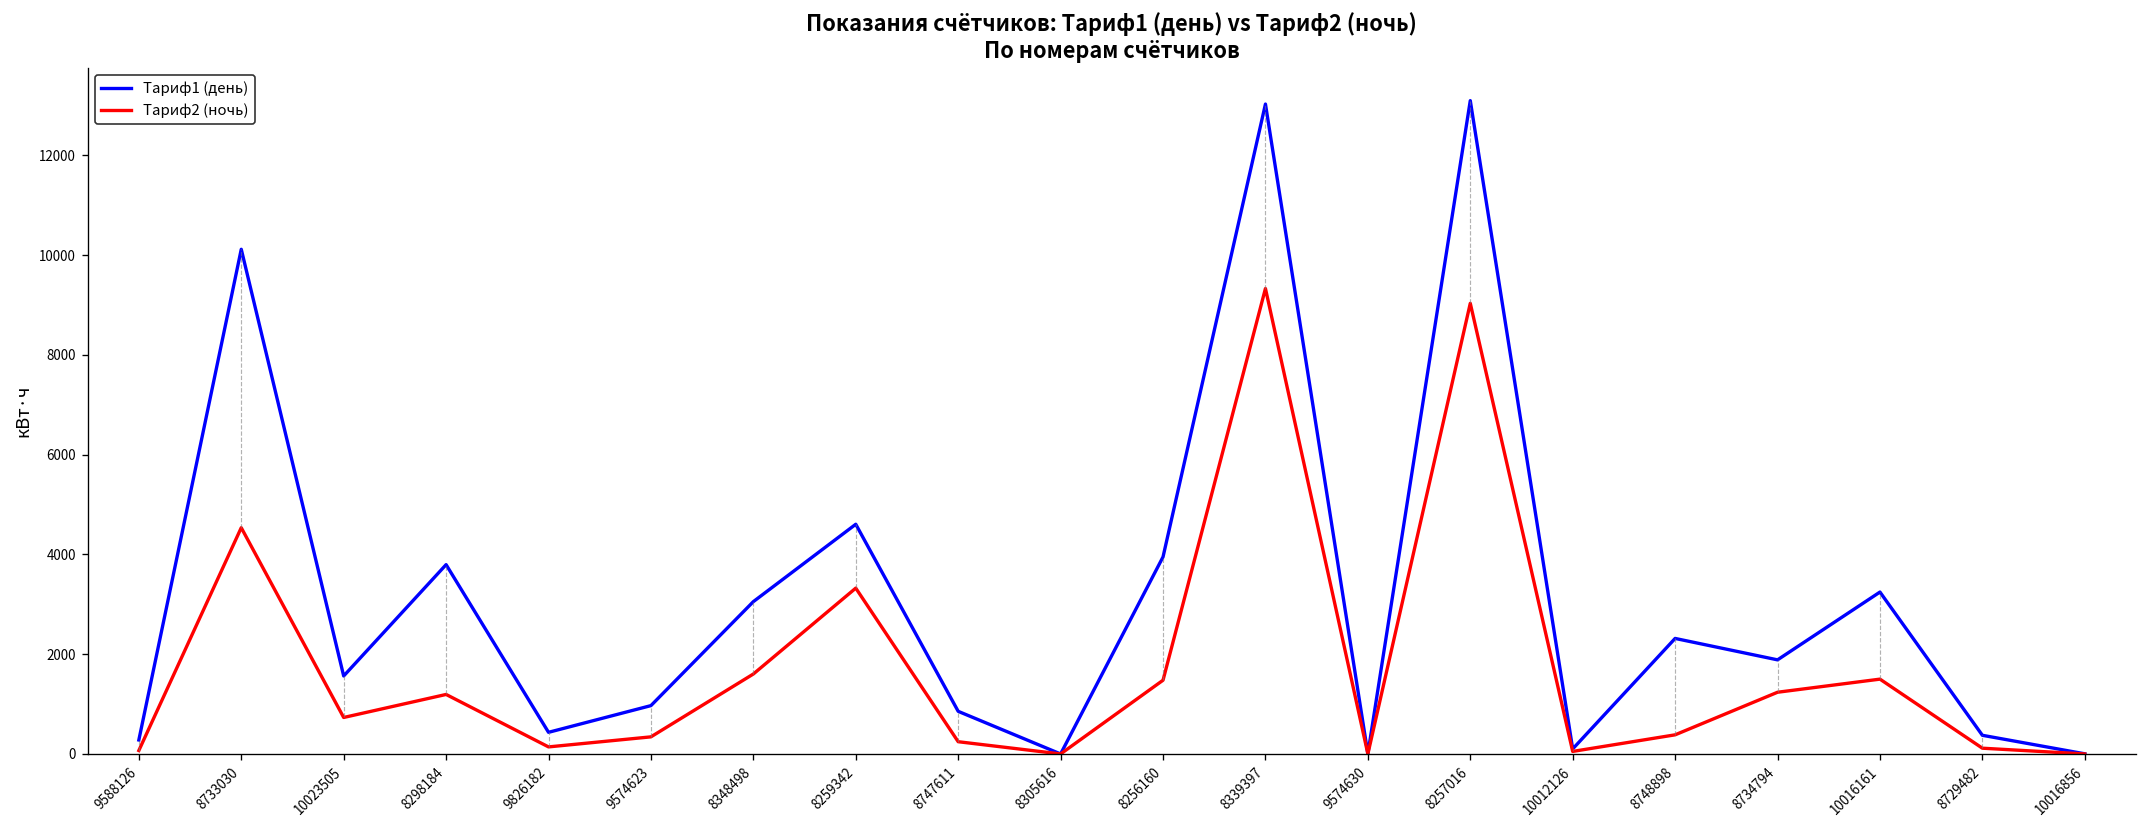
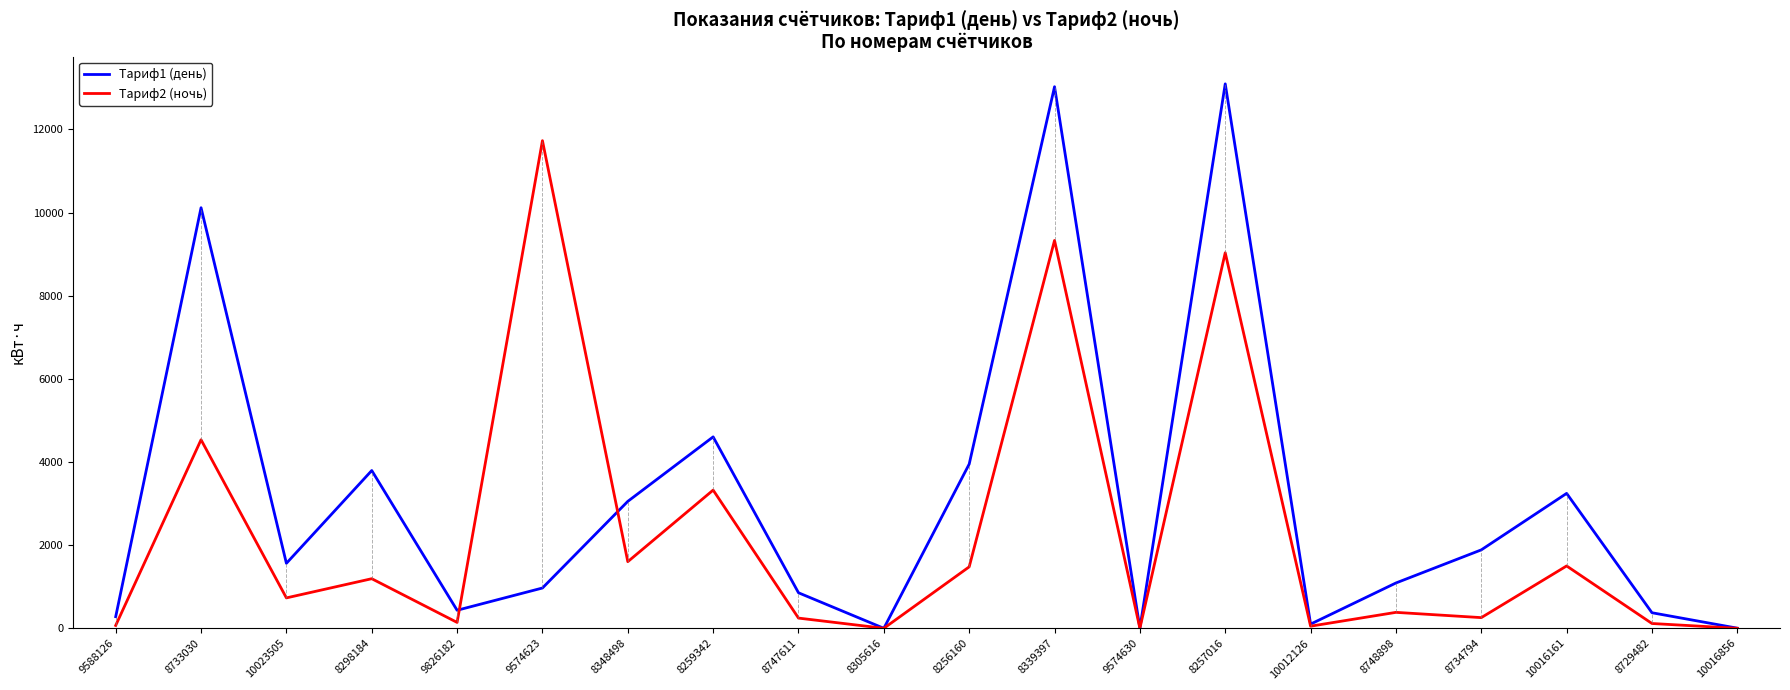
Тариф2 (ночь), 9574623: 300 -> 11700
Тариф1 (день), 8748898: 2300 -> 1100
Тариф2 (ночь), 8734794: 1200 -> 300
